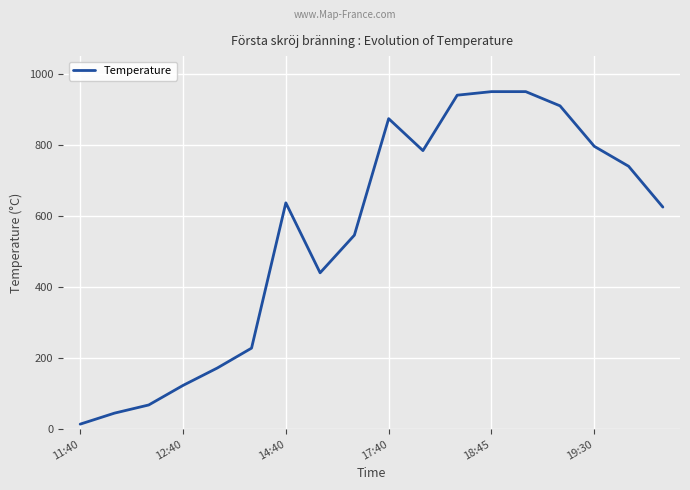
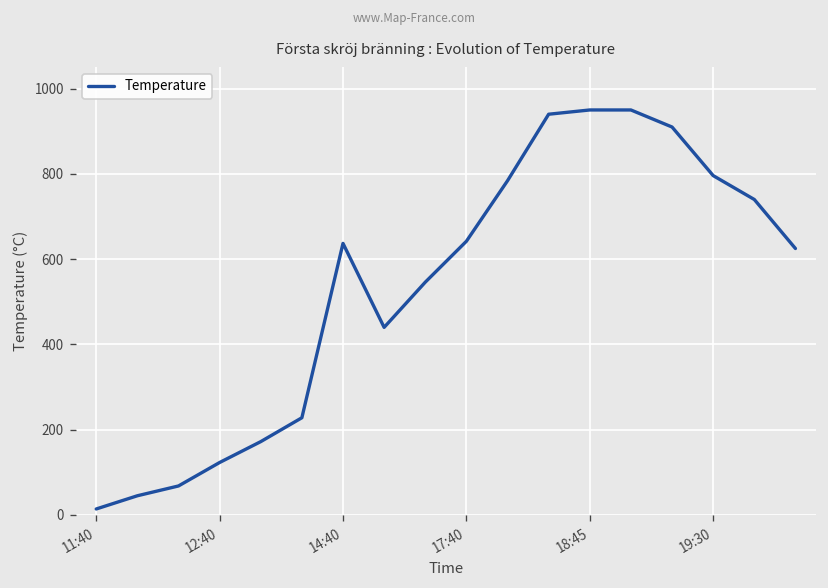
17:40: 870 -> 640
